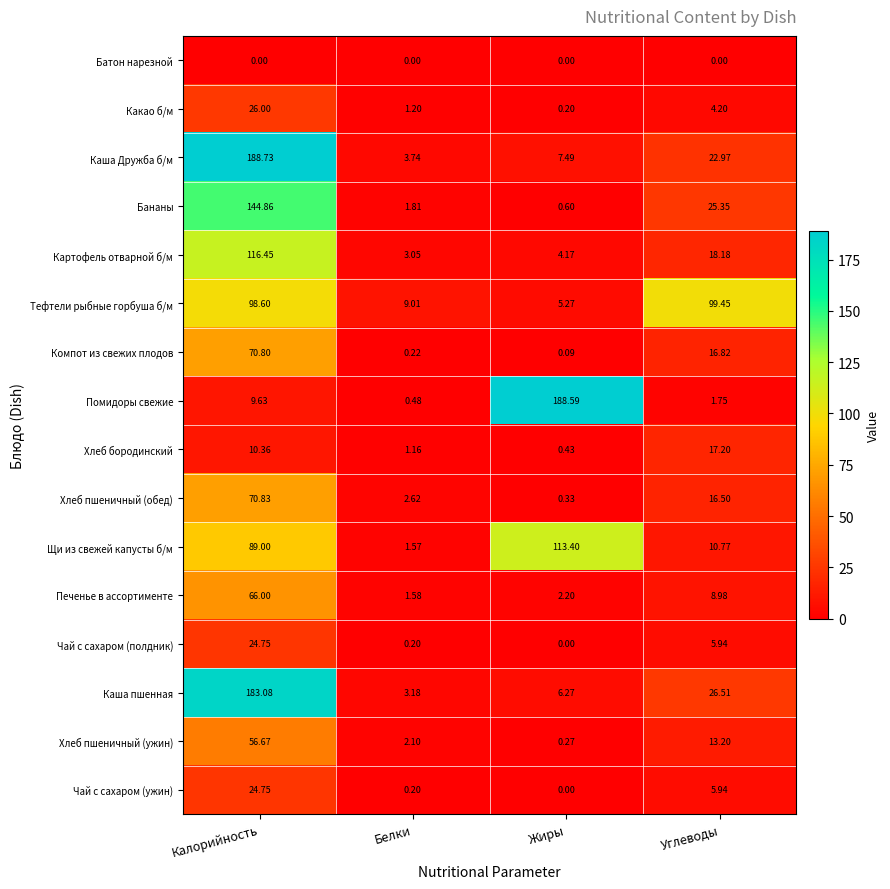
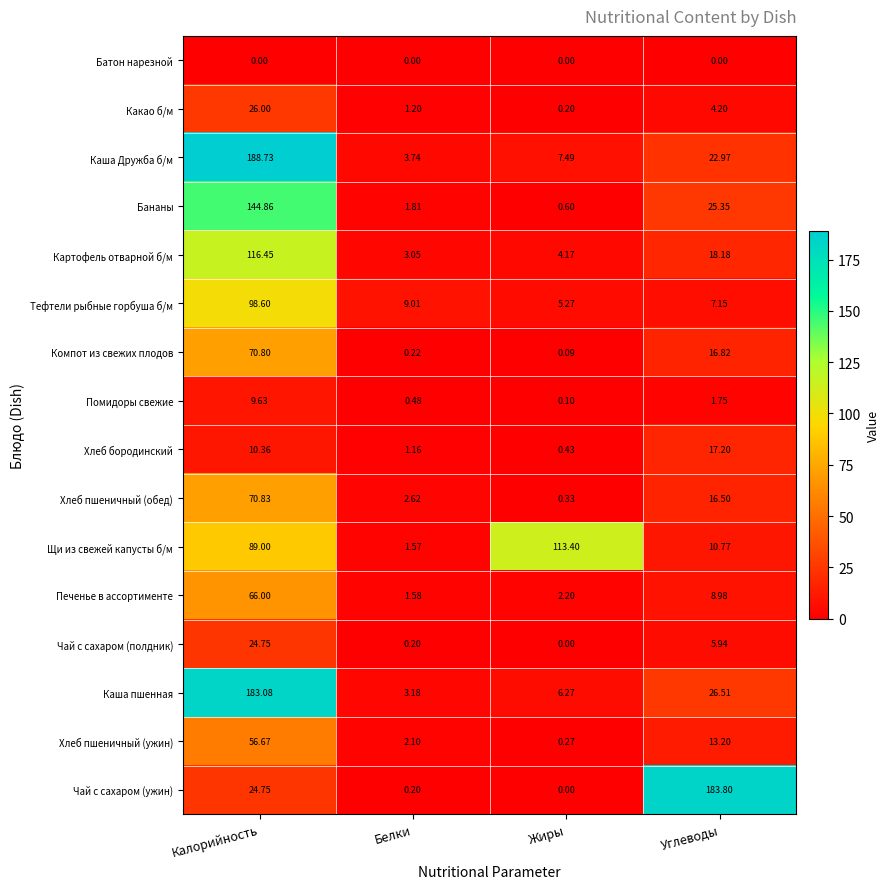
Тефтели рыбные горбуша б/м, Углеводы: 99.45 -> 7.15
Помидоры свежие, Жиры: 188.59 -> 0.10
Чай с сахаром (ужин), Углеводы: 5.94 -> 183.80
